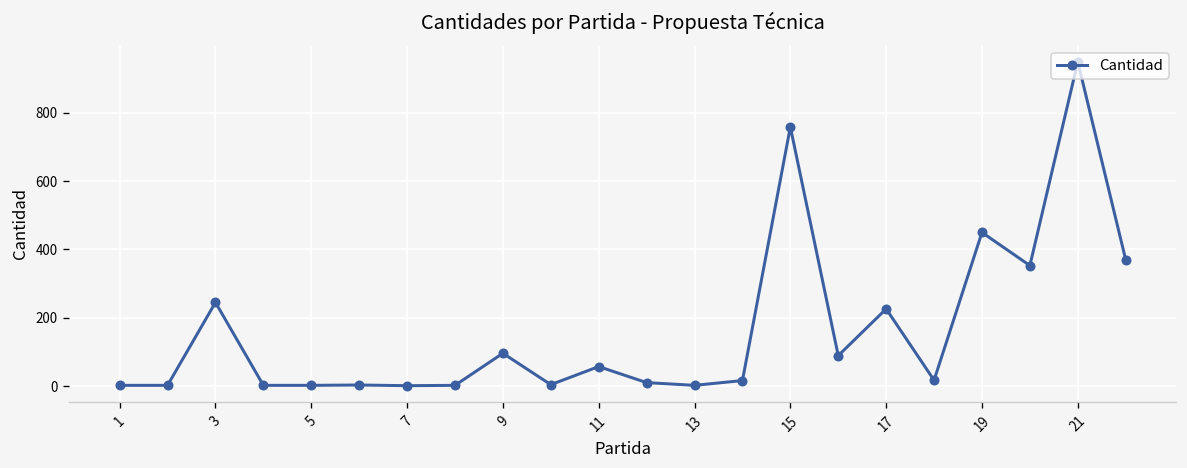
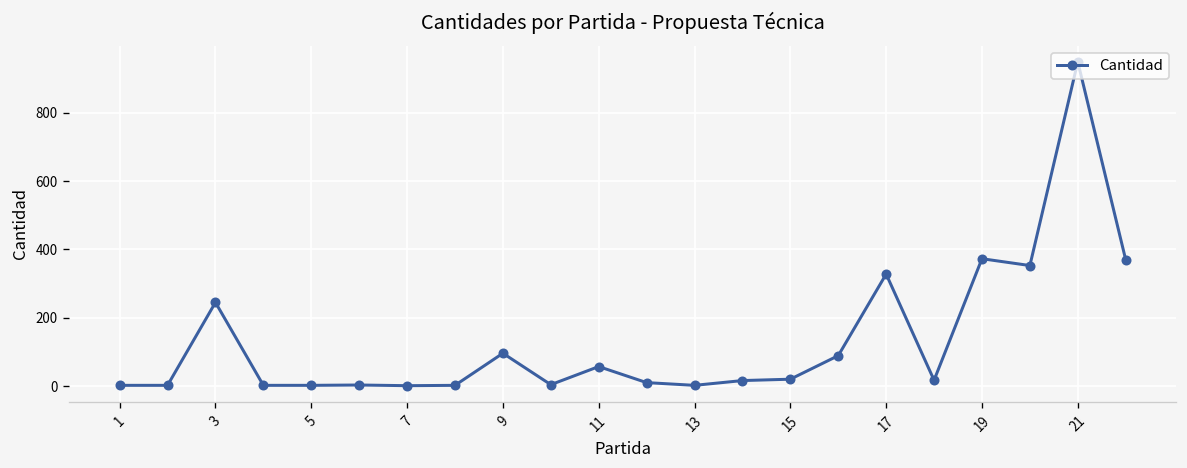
15: 760 -> 20
17: 230 -> 330
19: 450 -> 370
